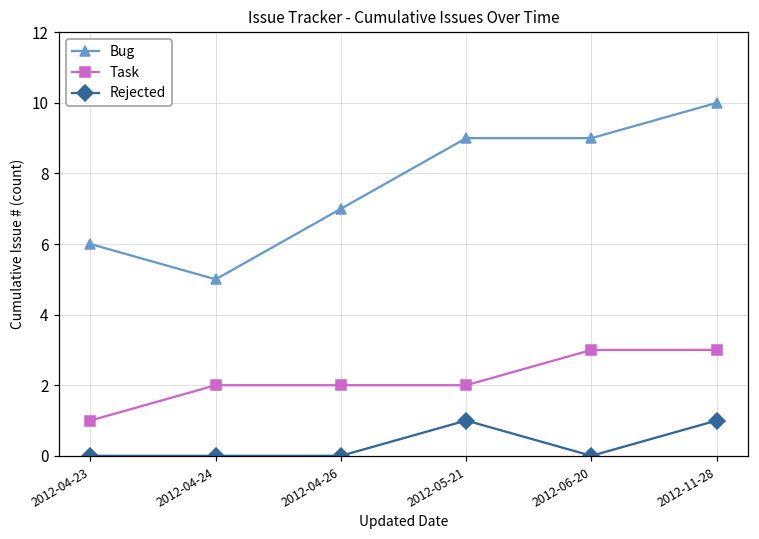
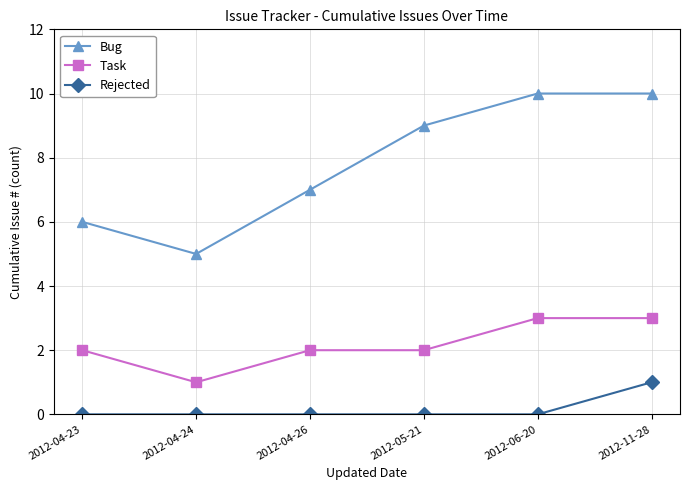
Task, 2012-04-23: 1 -> 2
Task, 2012-04-24: 2 -> 1
Rejected, 2012-05-21: 1 -> 0
Bug, 2012-06-20: 9 -> 10
